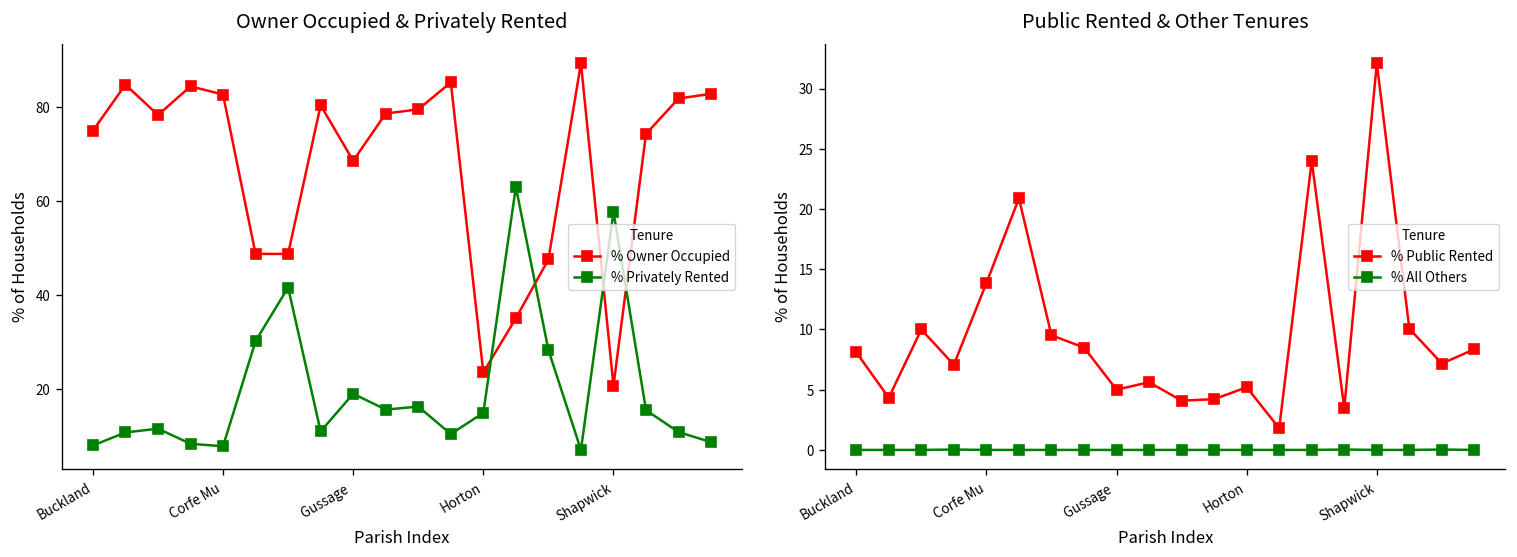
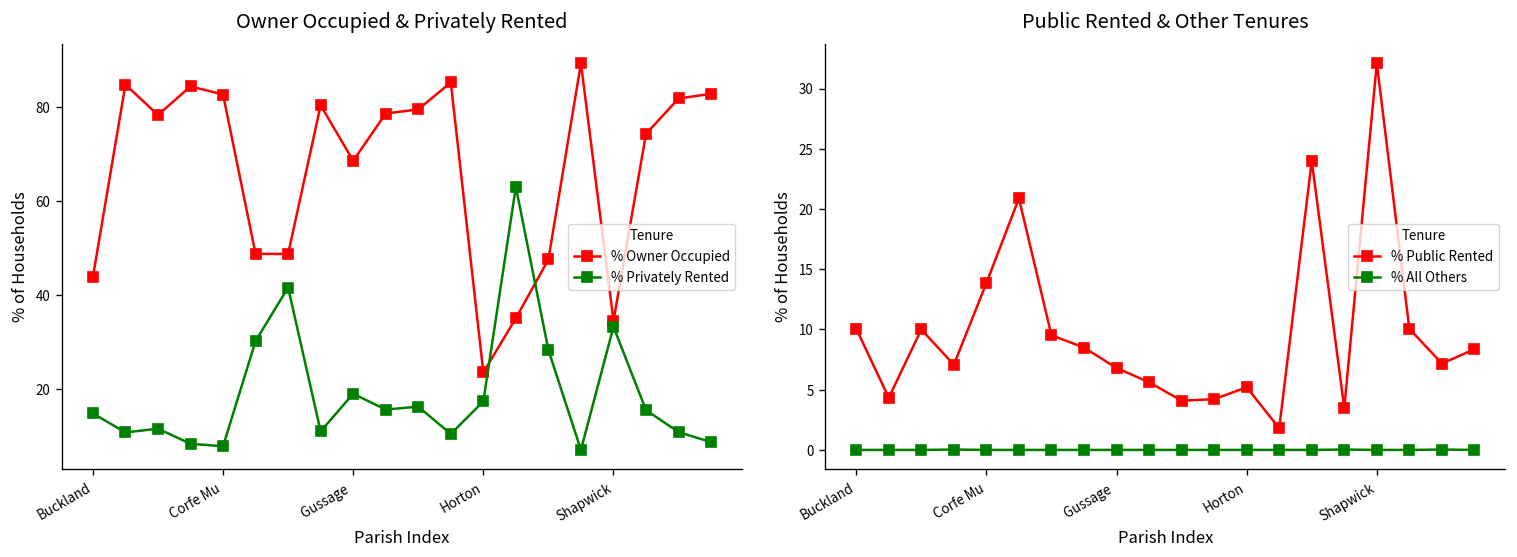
Owner Occupied & Privately Rented, % Owner Occupied, Buckland: 75 -> 44
Owner Occupied & Privately Rented, % Privately Rented, Buckland: 8 -> 15
Owner Occupied & Privately Rented, % Privately Rented, Horton: 15 -> 17
Owner Occupied & Privately Rented, % Owner Occupied, Shapwick: 21 -> 35
Owner Occupied & Privately Rented, % Privately Rented, Shapwick: 58 -> 33
Public Rented & Other Tenures, % Public Rented, Buckland: 8.1 -> 10.1
Public Rented & Other Tenures, % Public Rented, Gussage: 5.0 -> 6.8
